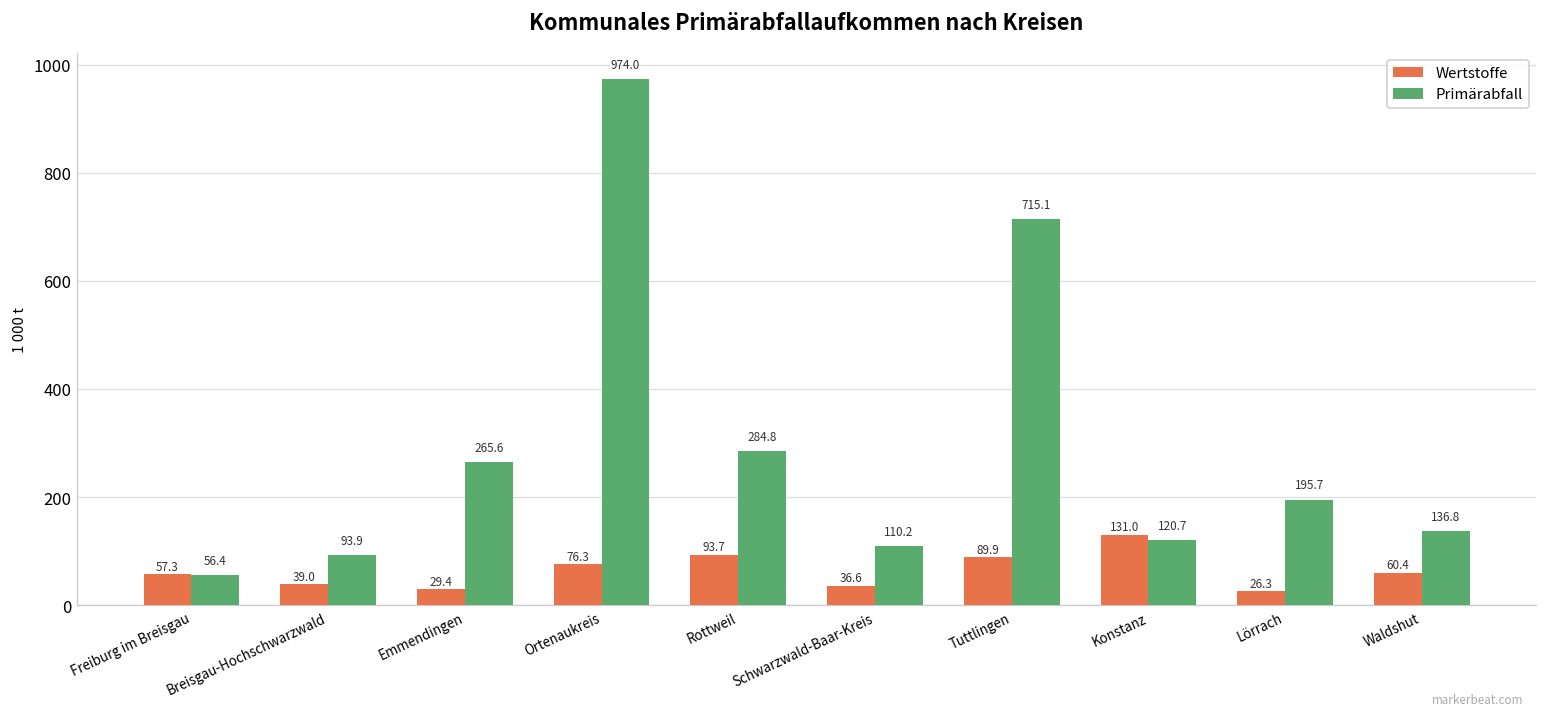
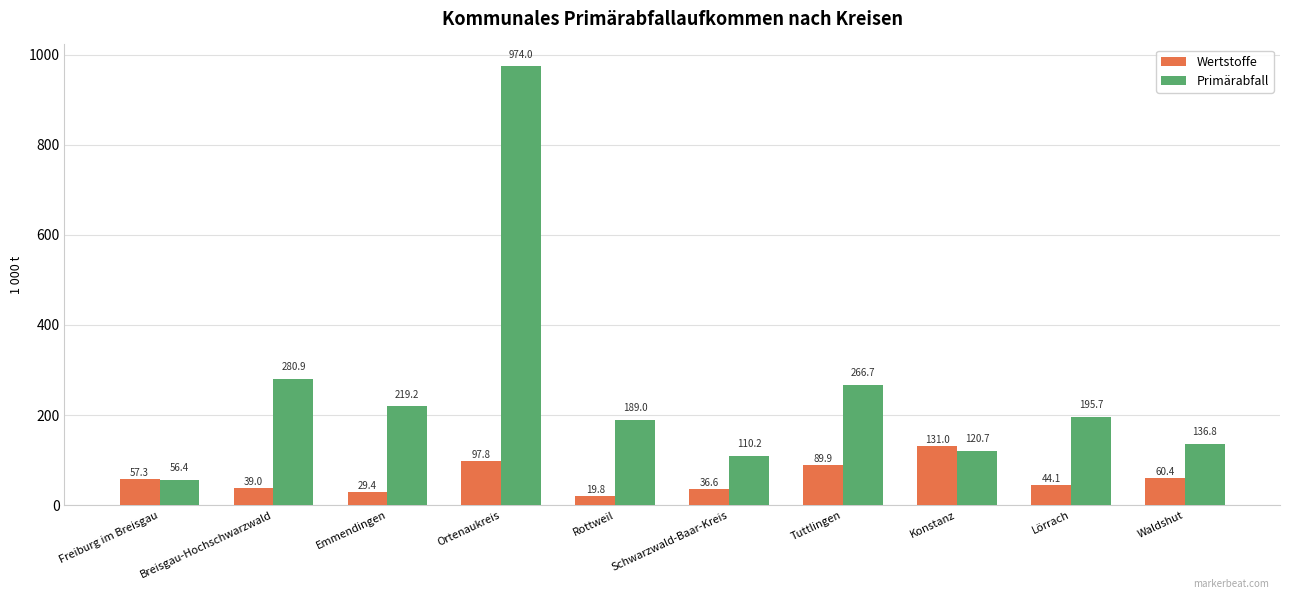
Primärabfall, Breisgau-Hochschwarzwald: 93.9 -> 280.9
Primärabfall, Emmendingen: 265.6 -> 219.2
Wertstoffe, Ortenaukreis: 76.3 -> 97.8
Wertstoffe, Rottweil: 93.7 -> 19.8
Primärabfall, Rottweil: 284.8 -> 189.0
Primärabfall, Tuttlingen: 715.1 -> 266.7
Wertstoffe, Lörrach: 26.3 -> 44.1
